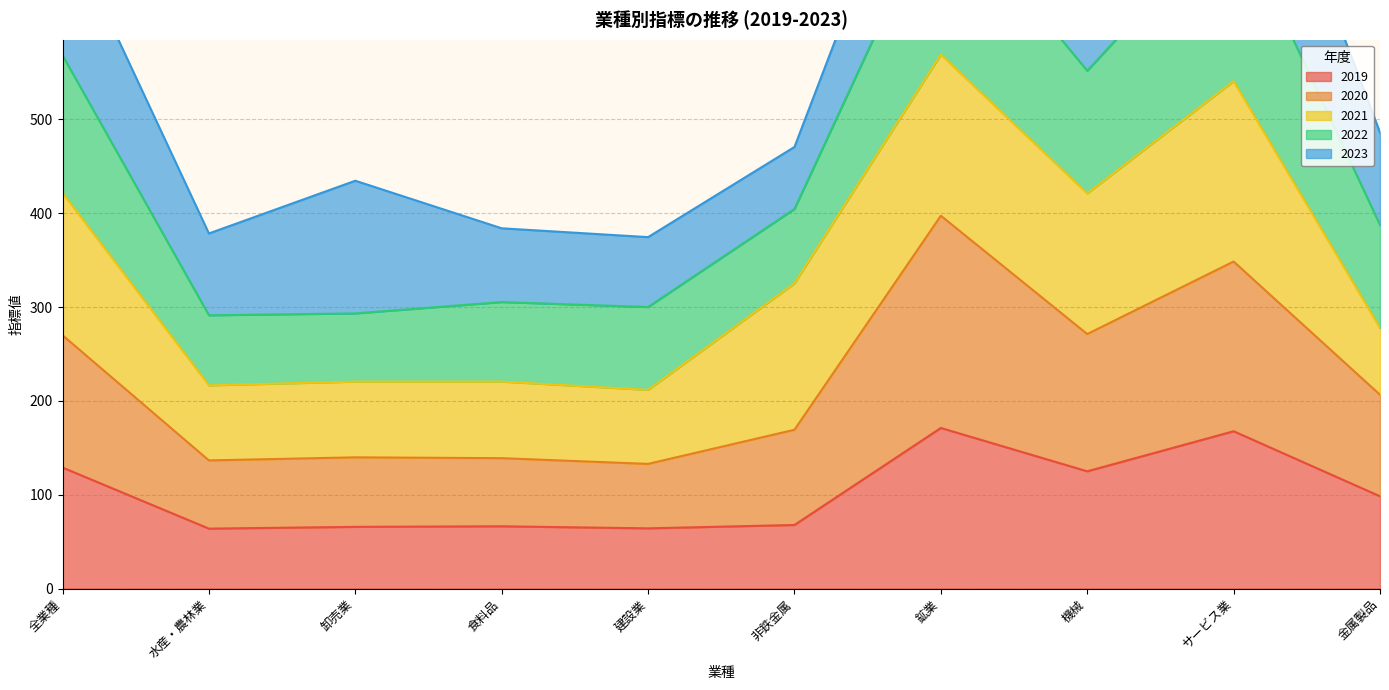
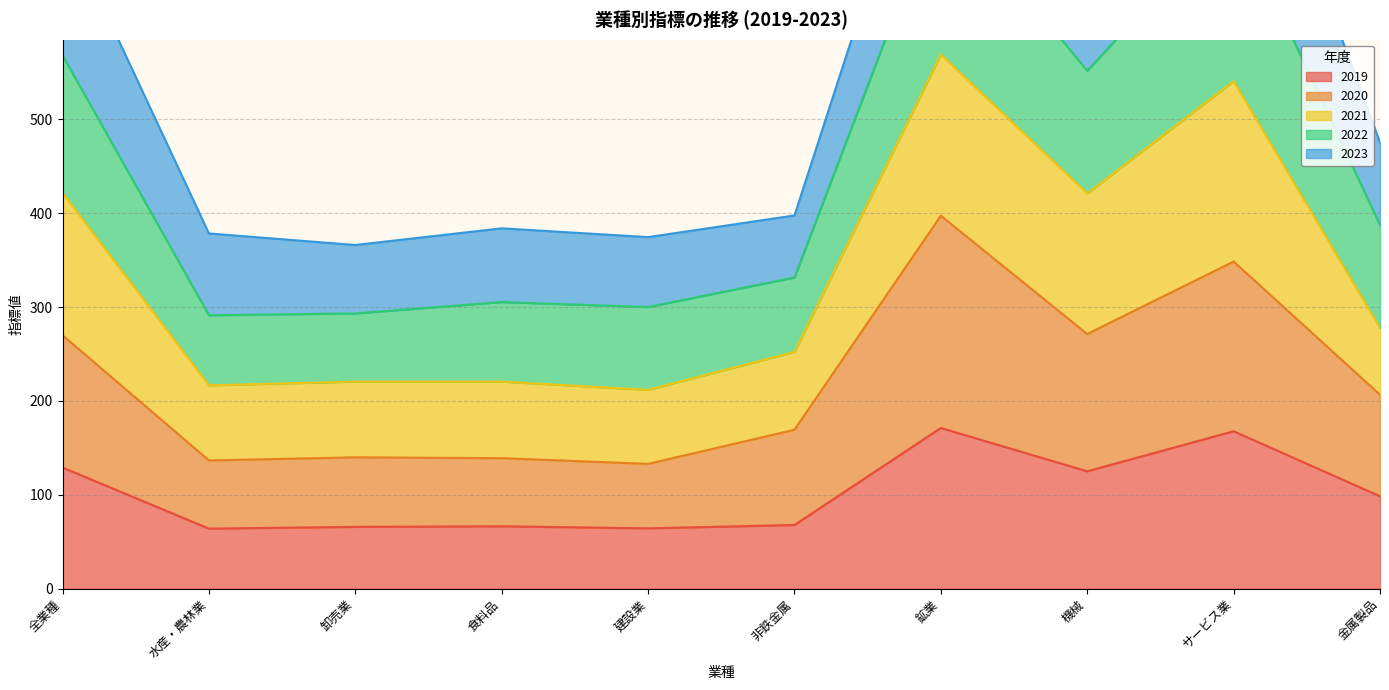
2023, 卸売業: 140 -> 70
2021, 非鉄金属: 160 -> 80
2023, 金属製品: 100 -> 90
